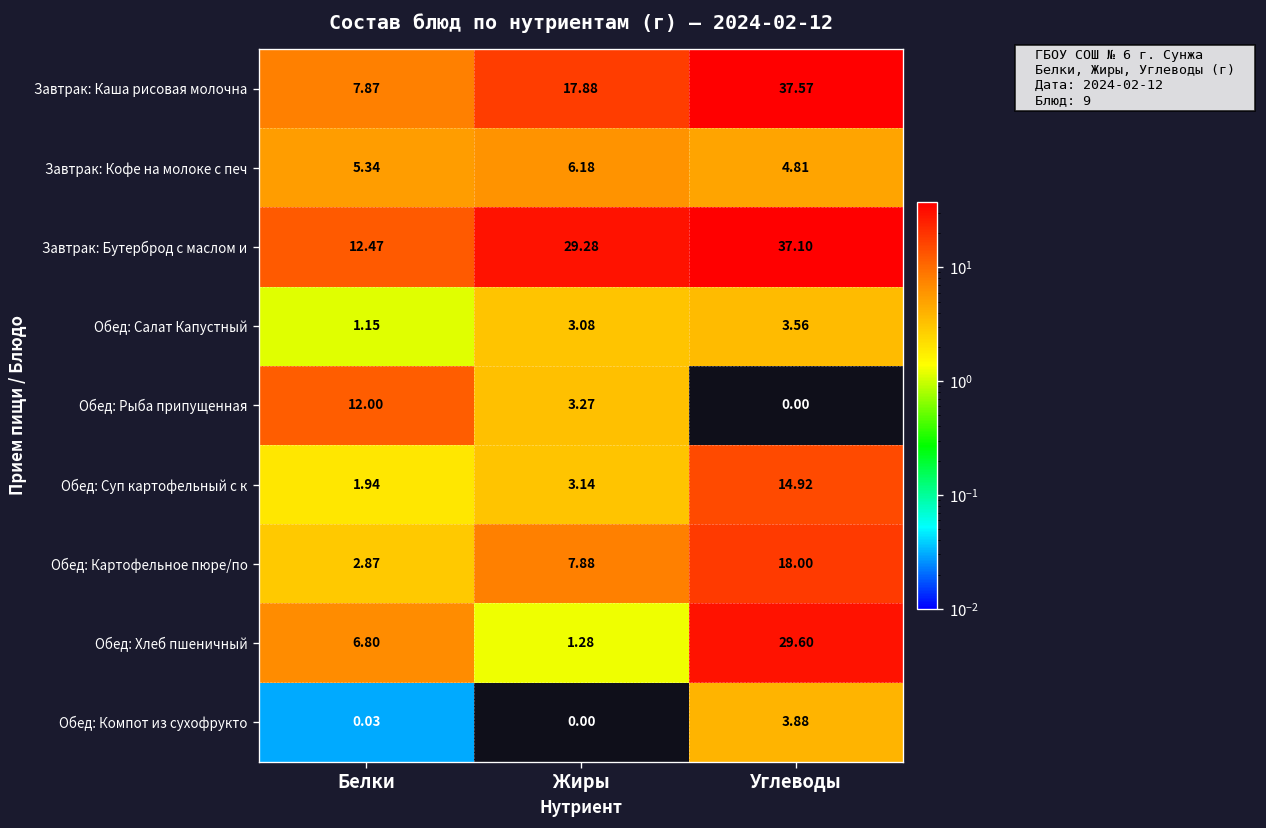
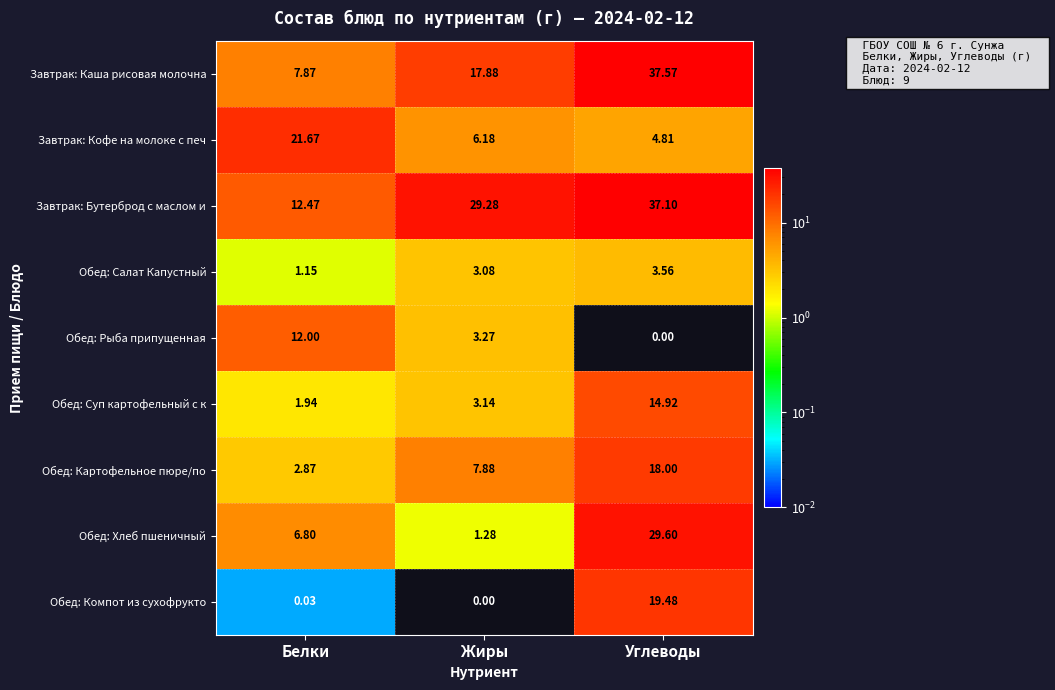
Завтрак: Кофе на молоке с печ, Белки: 5.34 -> 21.67
Обед: Компот из сухофрукто, Углеводы: 3.88 -> 19.48
